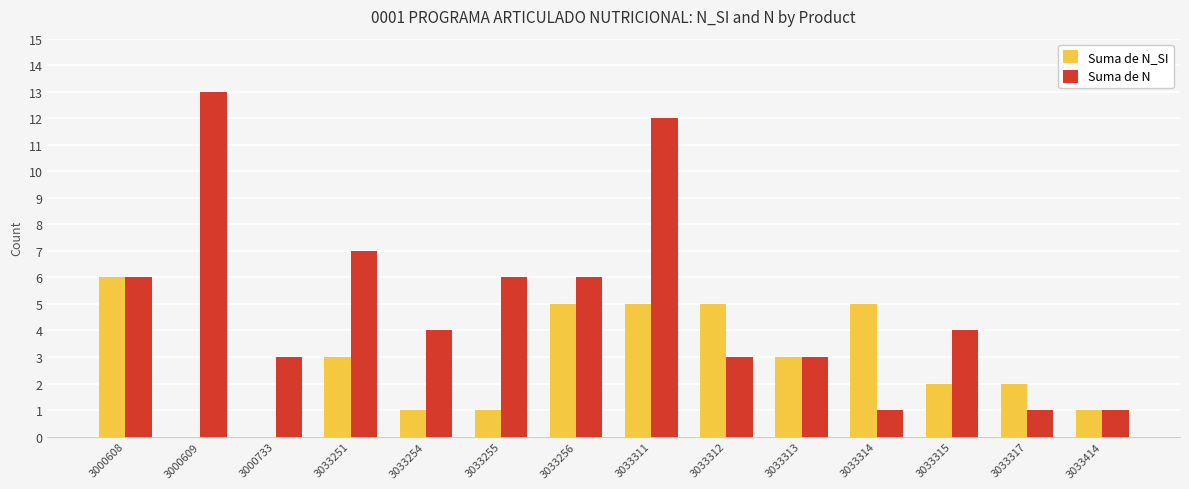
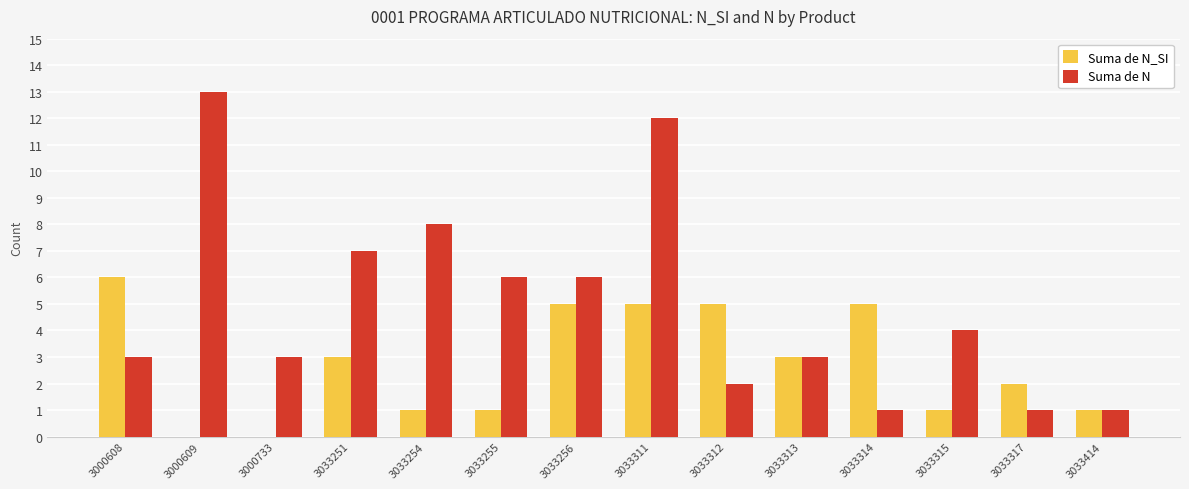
Suma de N, 3000608: 6 -> 3
Suma de N, 3033254: 4 -> 8
Suma de N, 3033312: 3 -> 2
Suma de N_SI, 3033315: 2 -> 1
